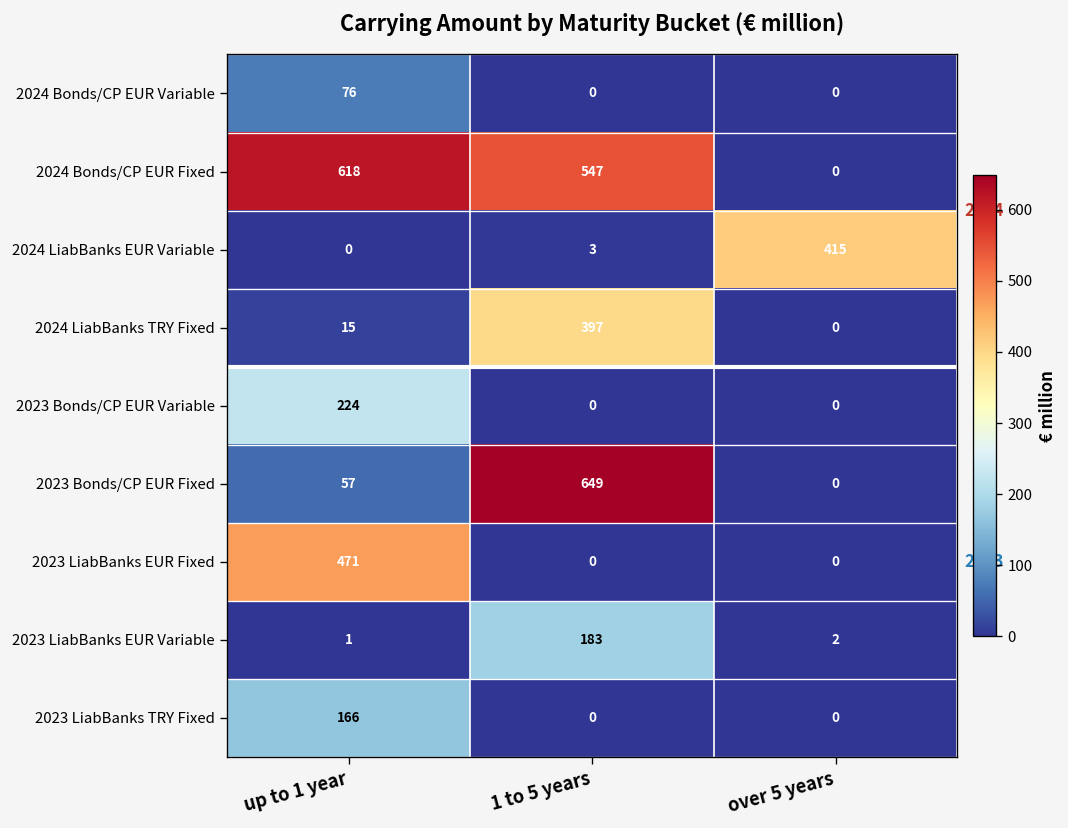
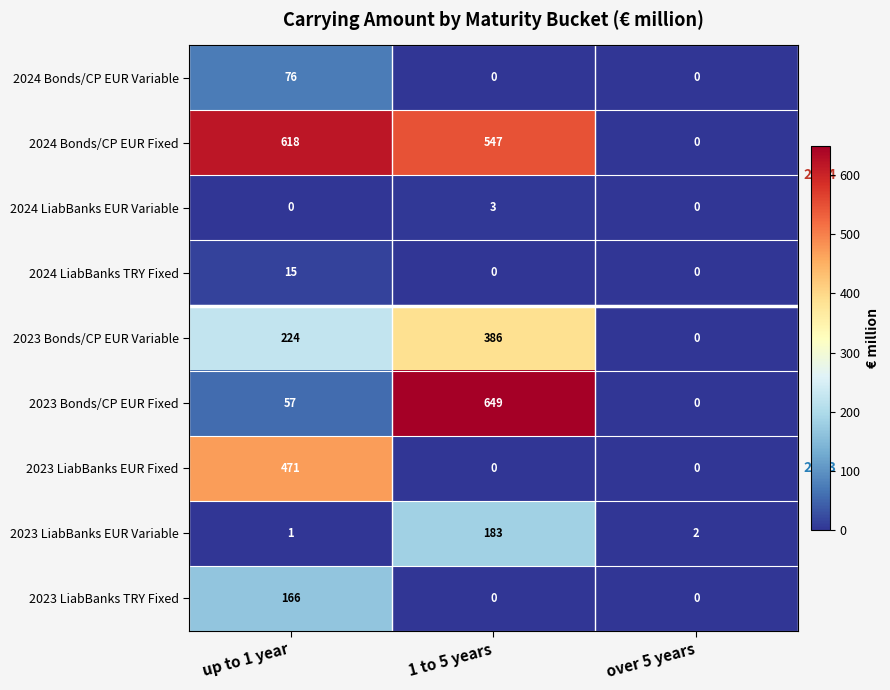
2024 LiabBanks EUR Variable, over 5 years: 415 -> 0
2024 LiabBanks TRY Fixed, 1 to 5 years: 397 -> 0
2023 Bonds/CP EUR Variable, 1 to 5 years: 0 -> 386
